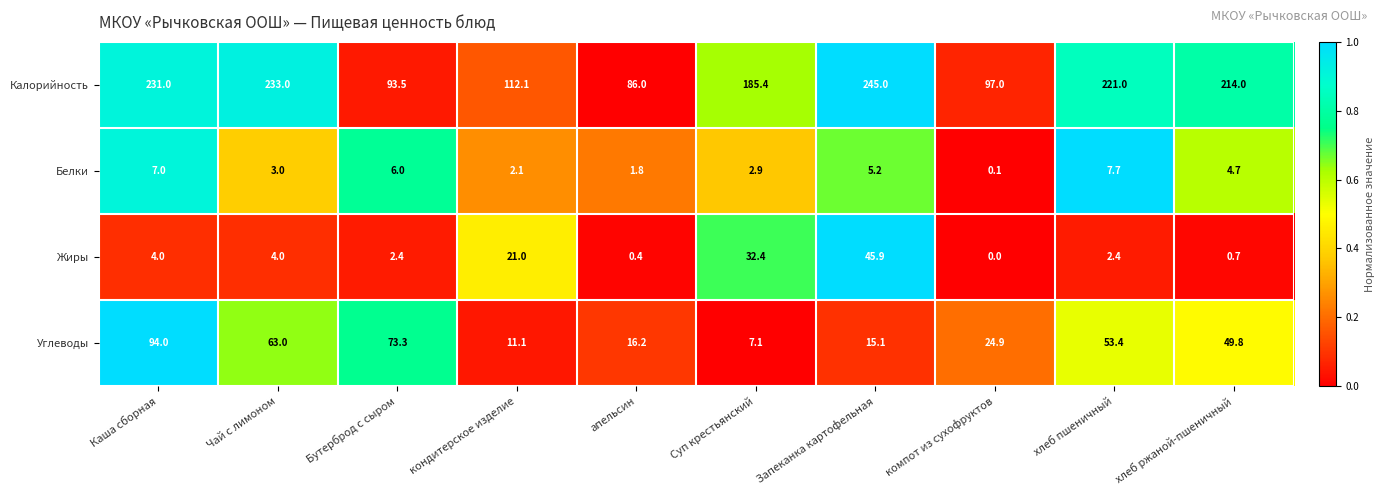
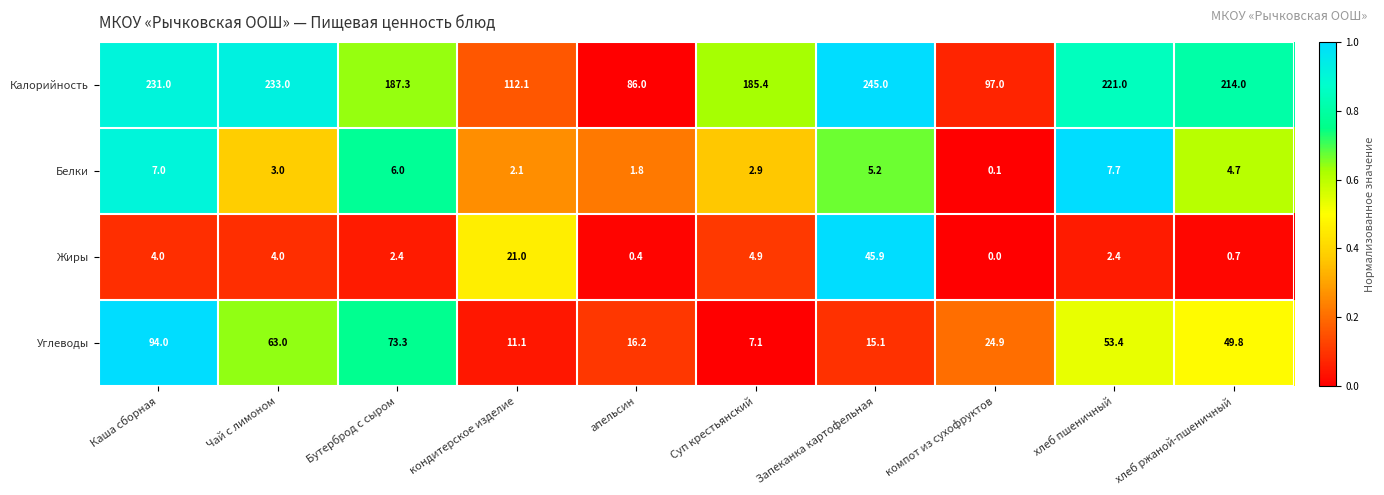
Калорийность, Бутерброд с сыром: 93.5 -> 187.3
Жиры, Суп крестьянский: 32.4 -> 4.9
